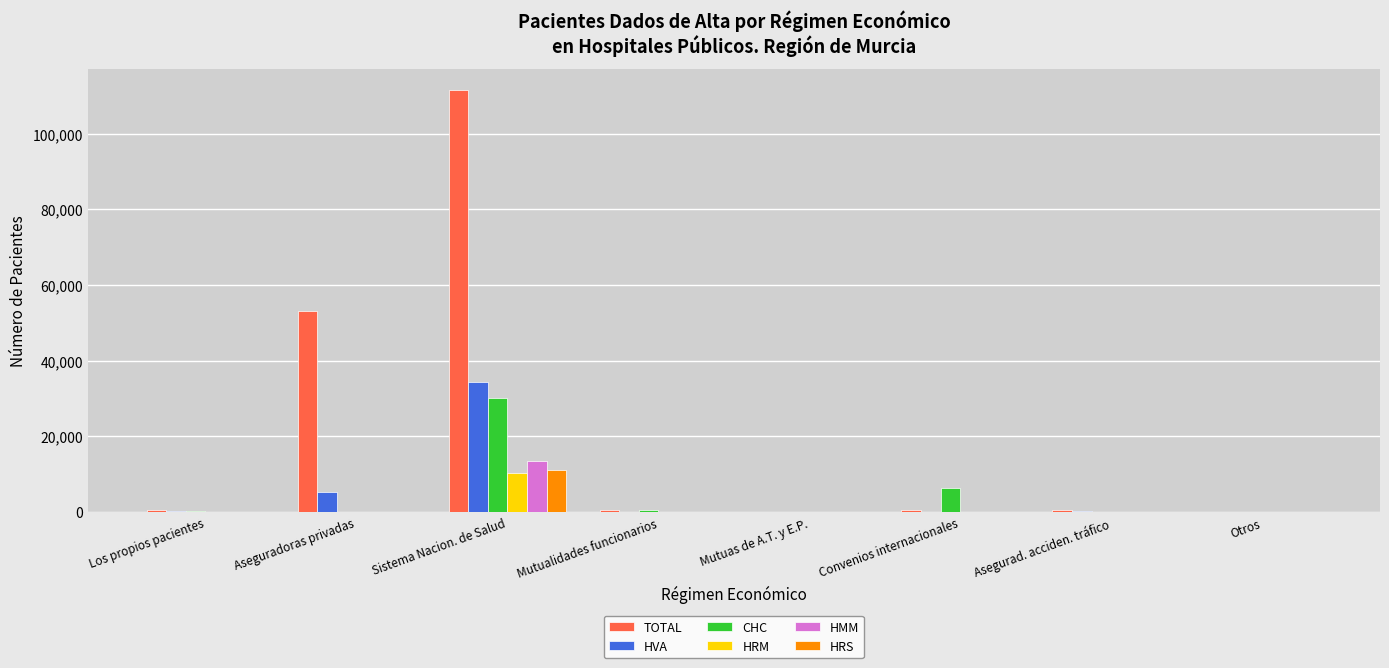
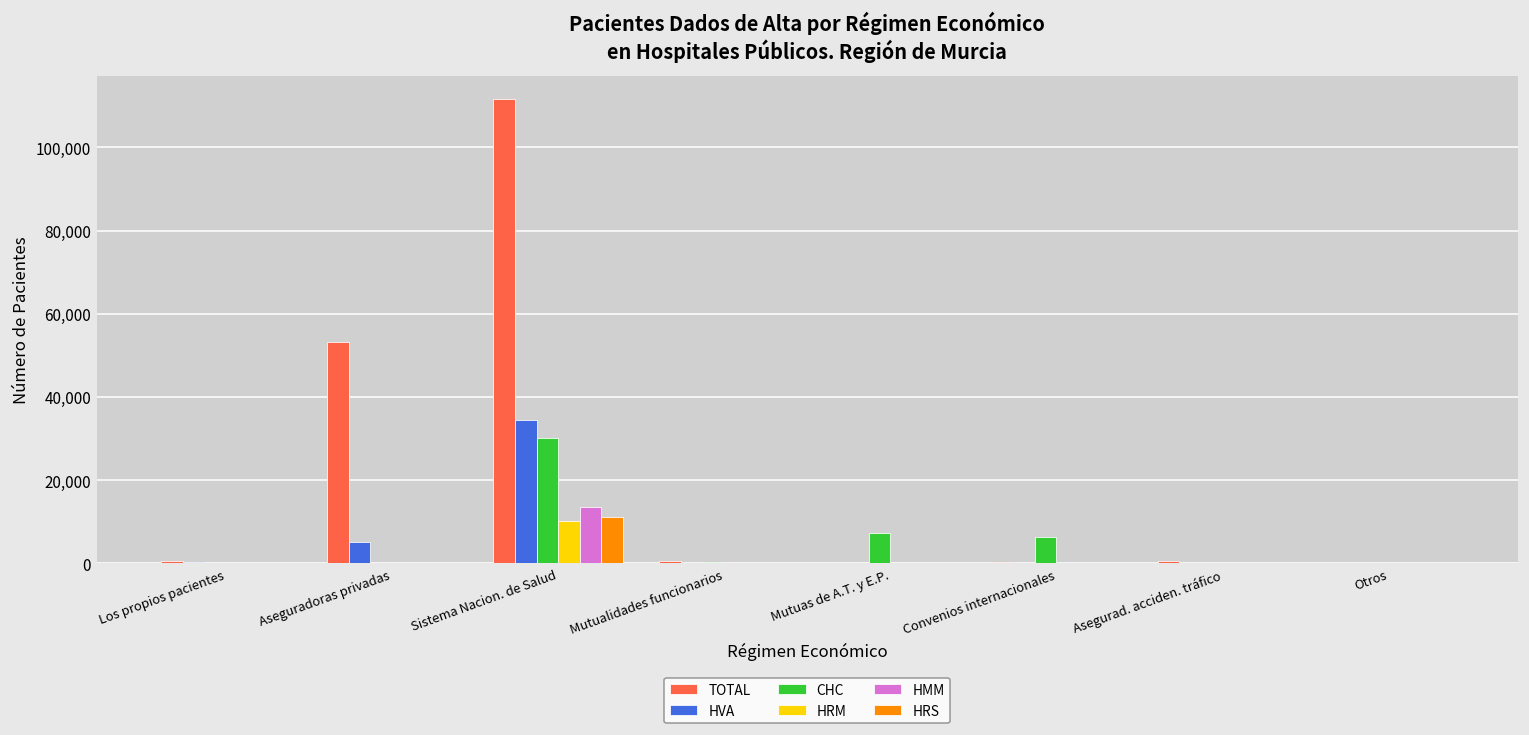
CHC, Mutuas de A.T. y E.P.: 0 -> 7,000
